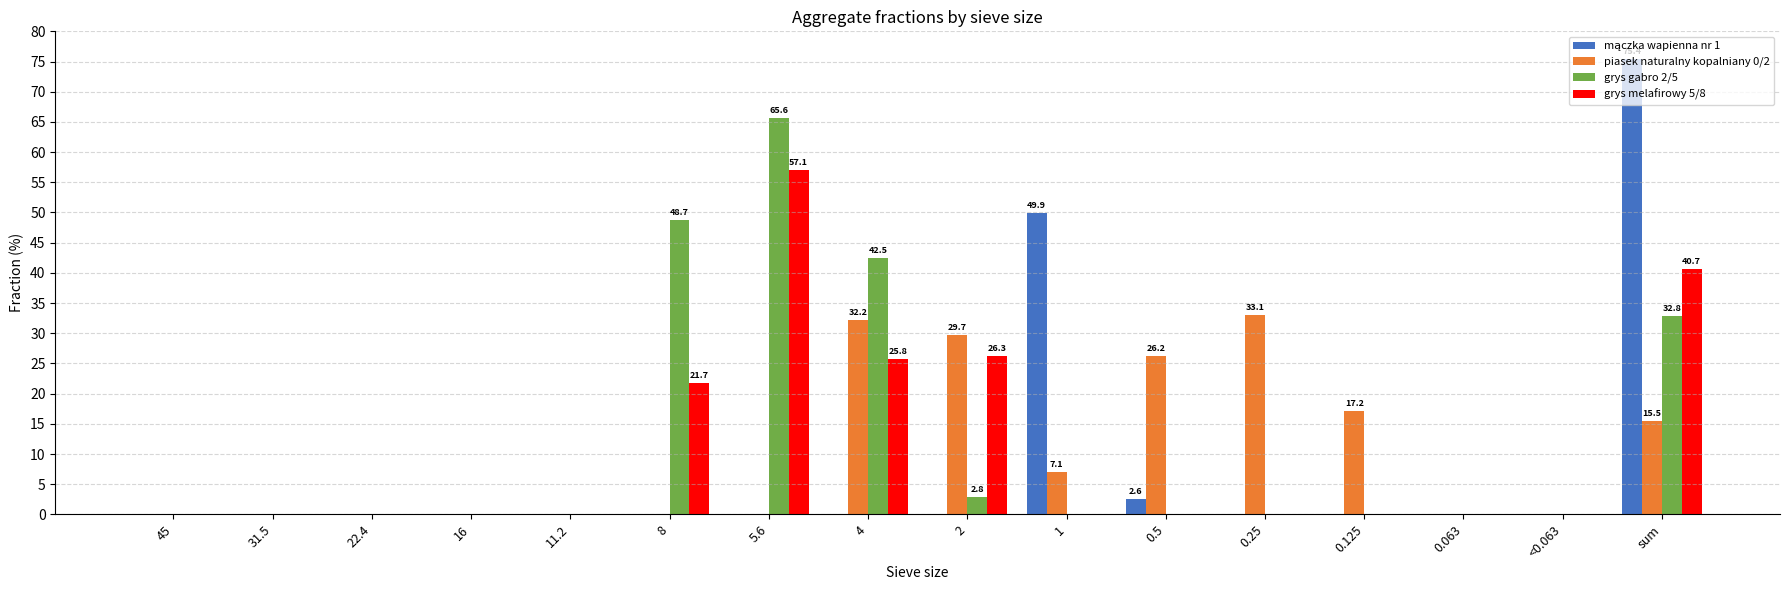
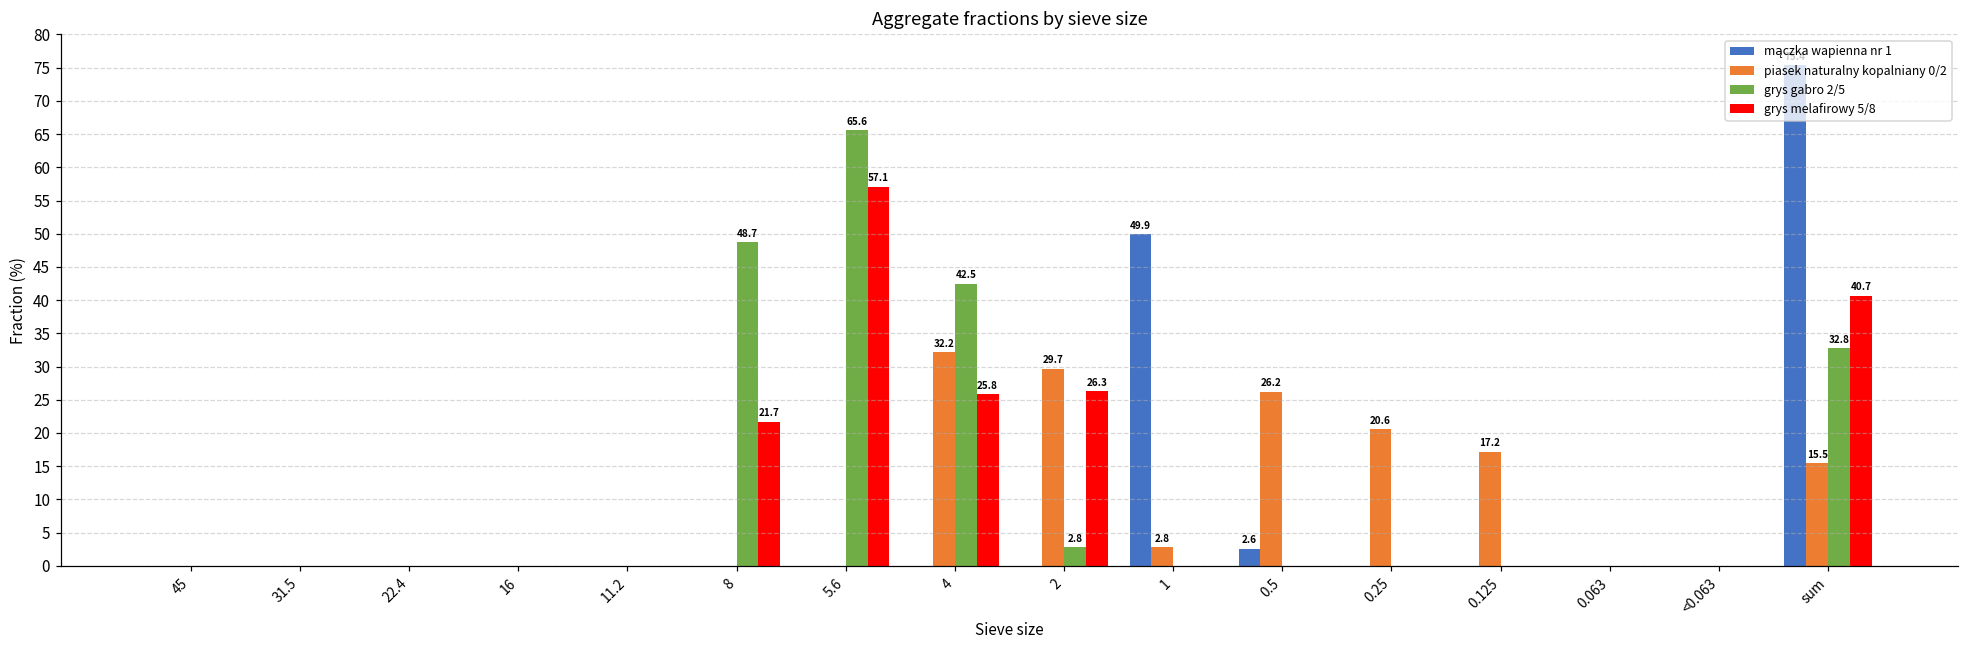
piasek naturalny kopalniany 0/2, 1: 7.1 -> 2.8
piasek naturalny kopalniany 0/2, 0.25: 33.1 -> 20.6
